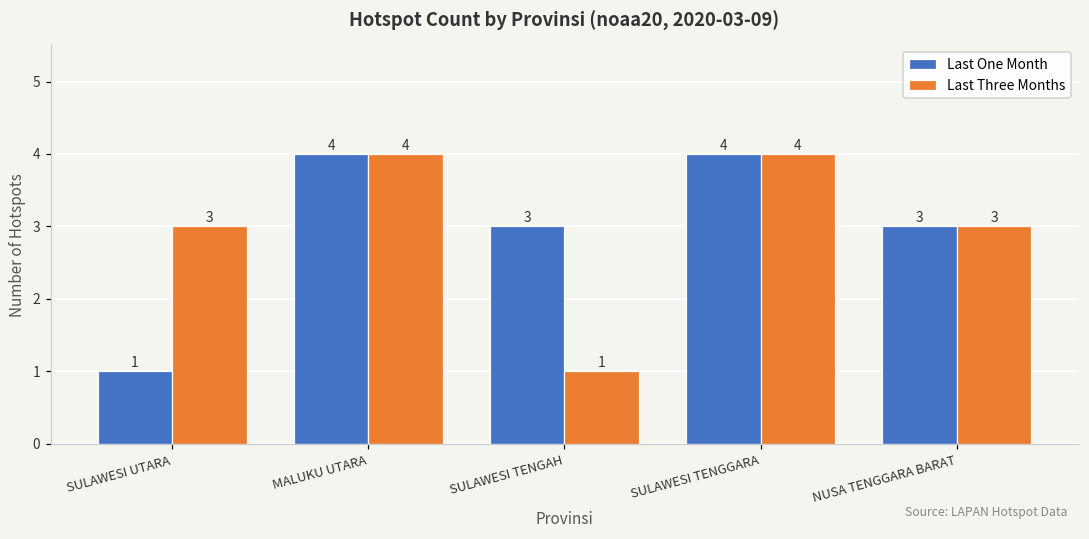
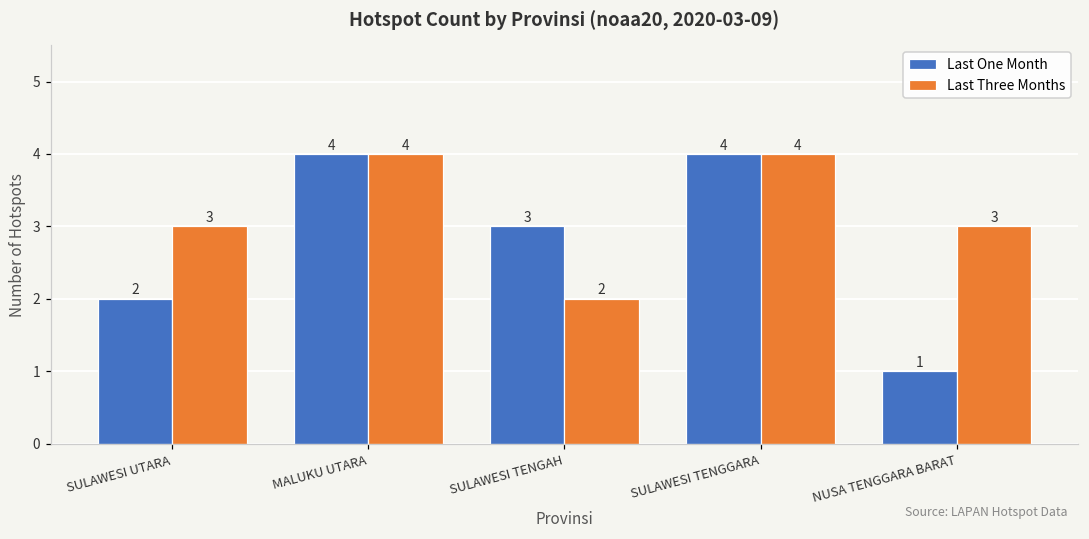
Last One Month, SULAWESI UTARA: 1 -> 2
Last Three Months, SULAWESI TENGAH: 1 -> 2
Last One Month, NUSA TENGGARA BARAT: 3 -> 1
